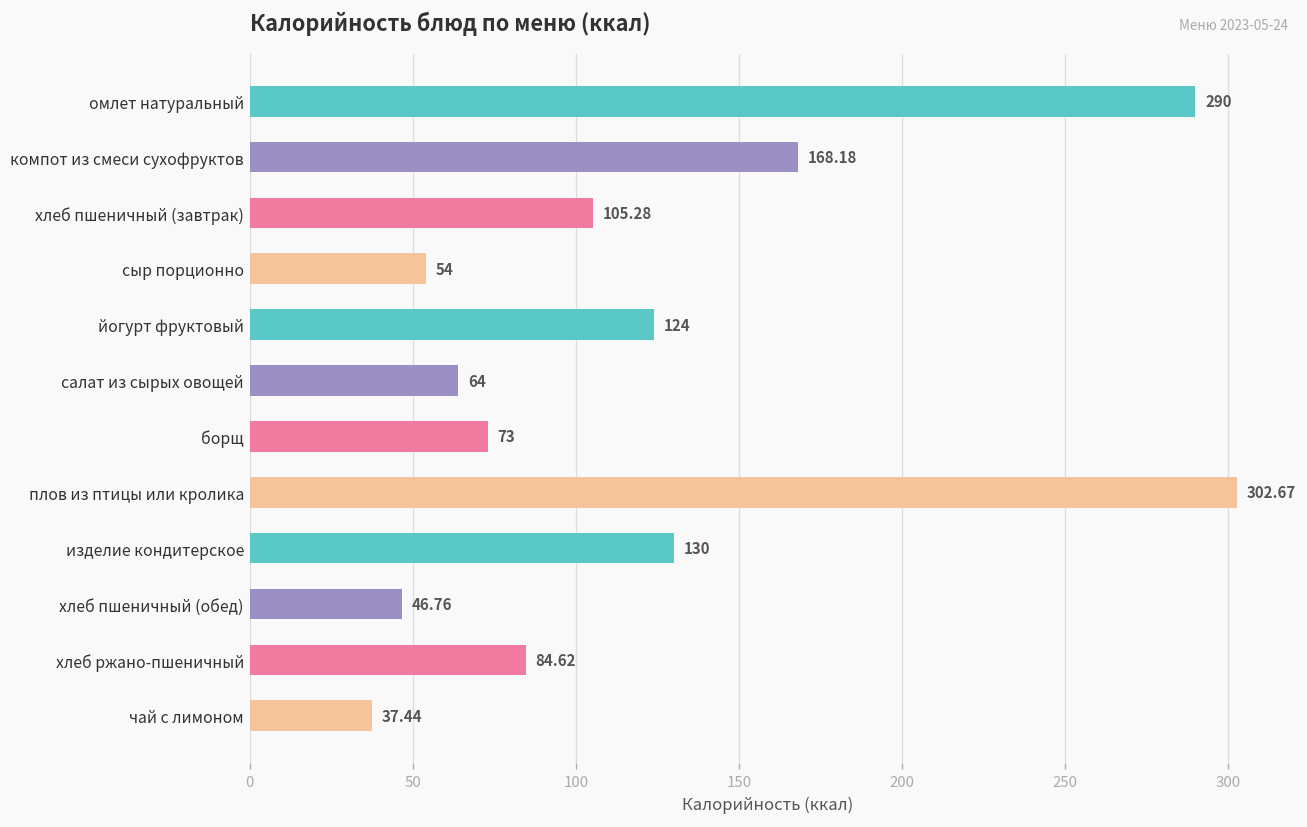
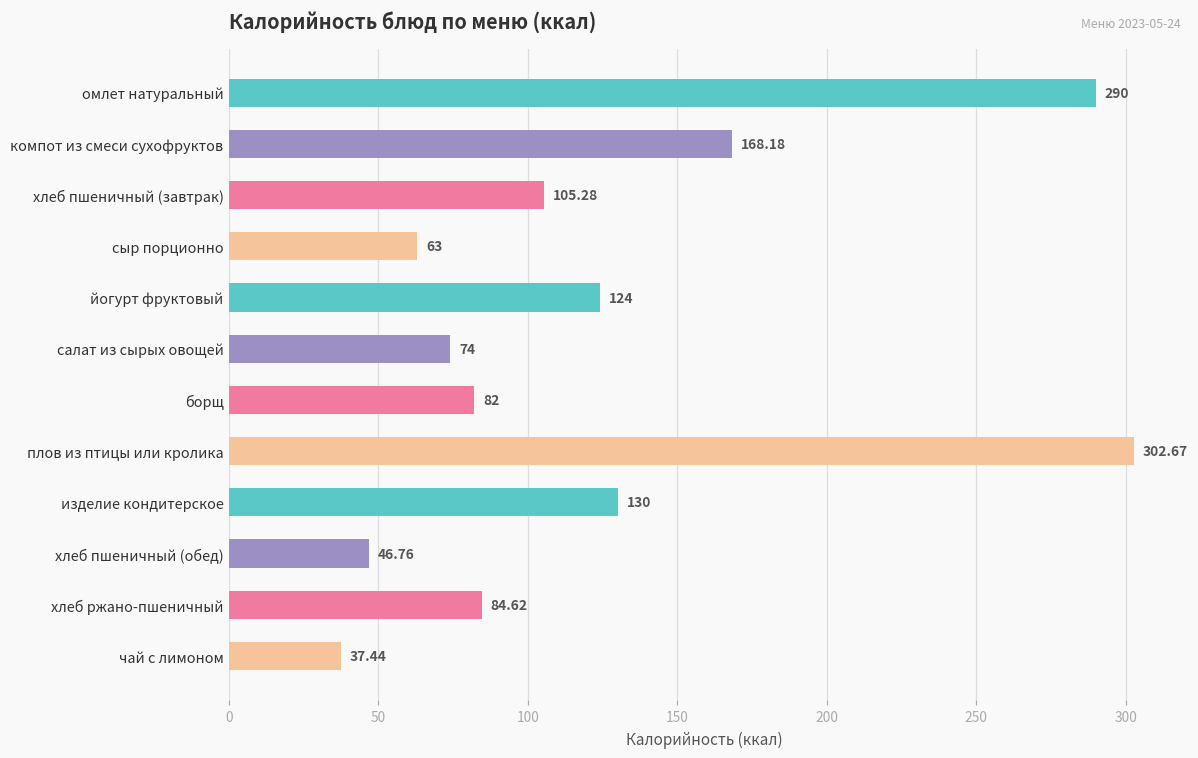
сыр порционно: 54 -> 63
салат из сырых овощей: 64 -> 74
борщ: 73 -> 82
